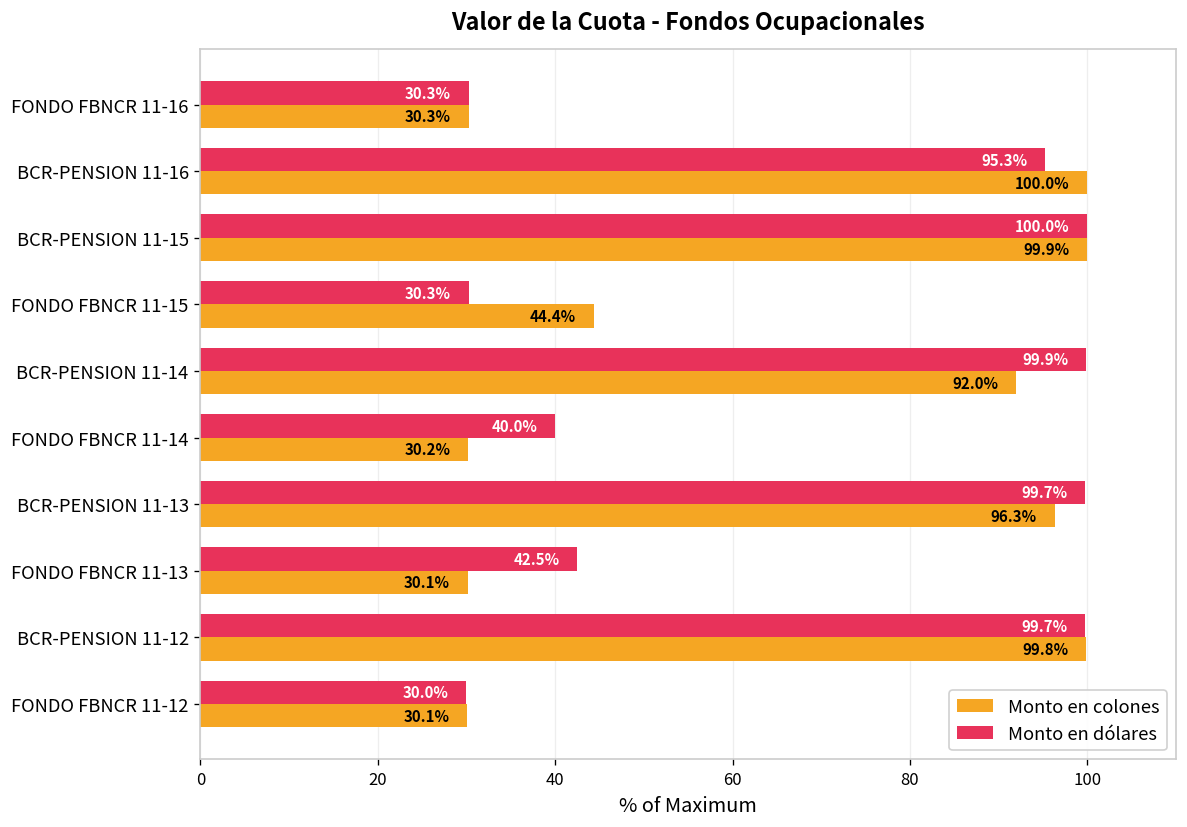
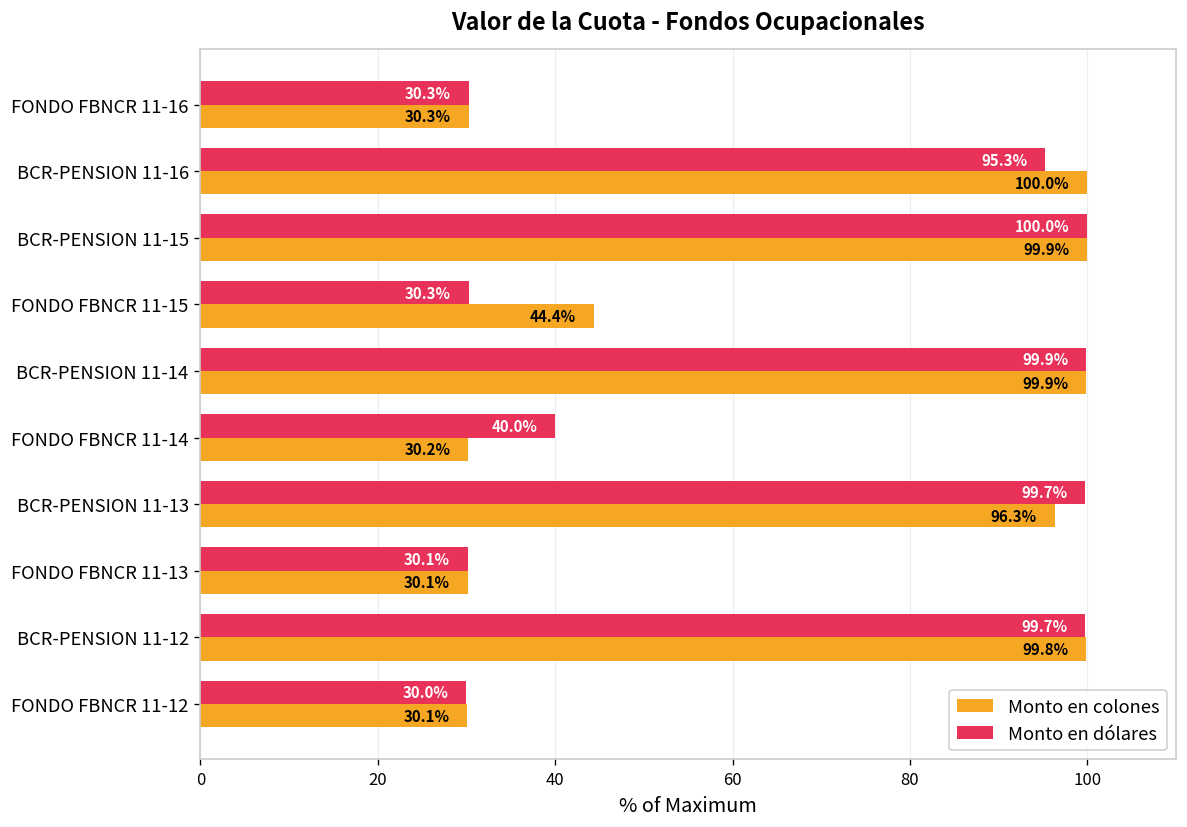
Monto en colones, BCR-PENSION 11-14: 92.0% -> 99.9%
Monto en dólares, FONDO FBNCR 11-13: 42.5% -> 30.1%
